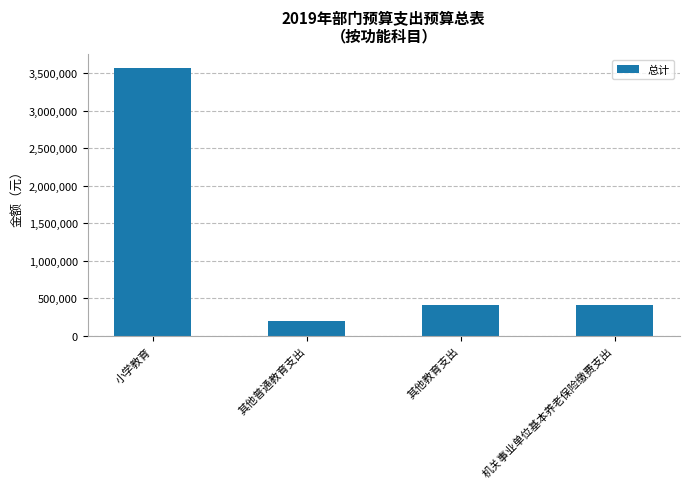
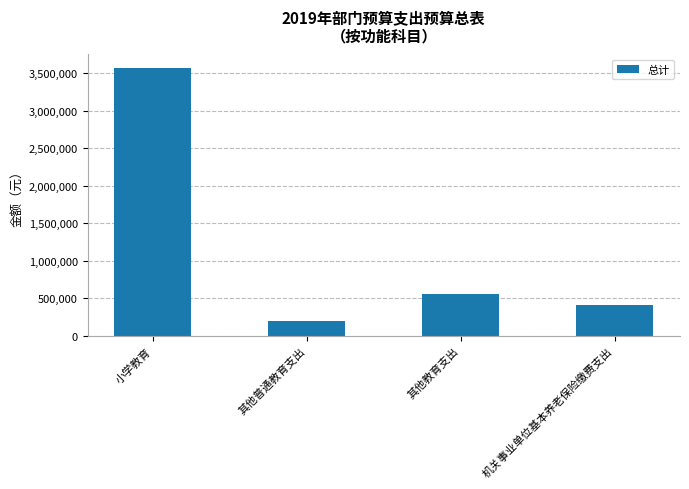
其他教育支出: 400,000 -> 600,000
